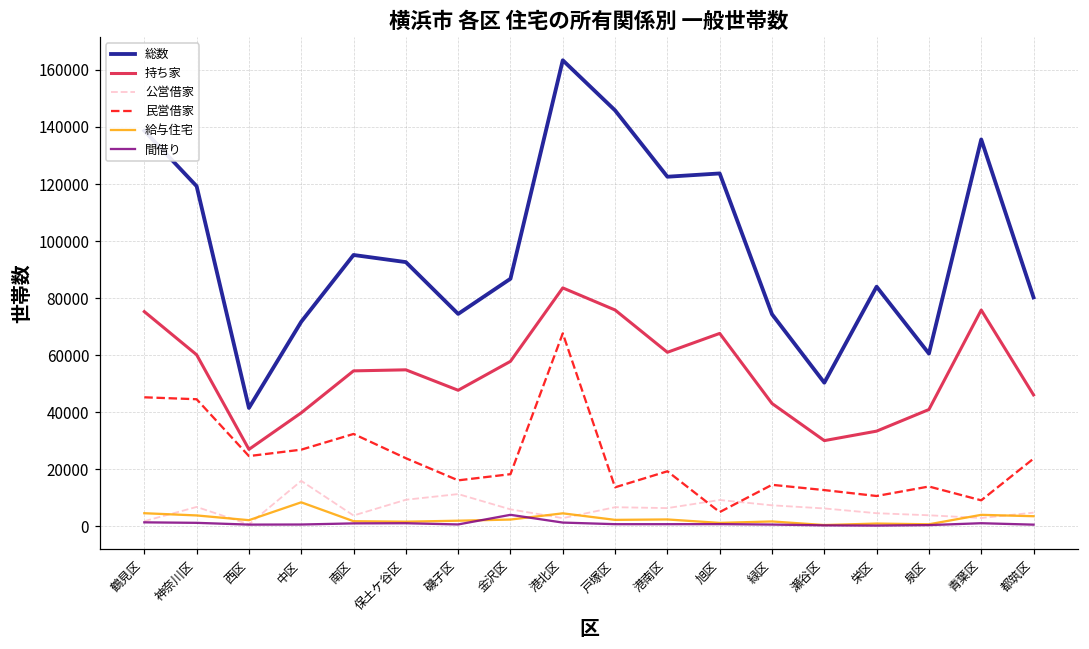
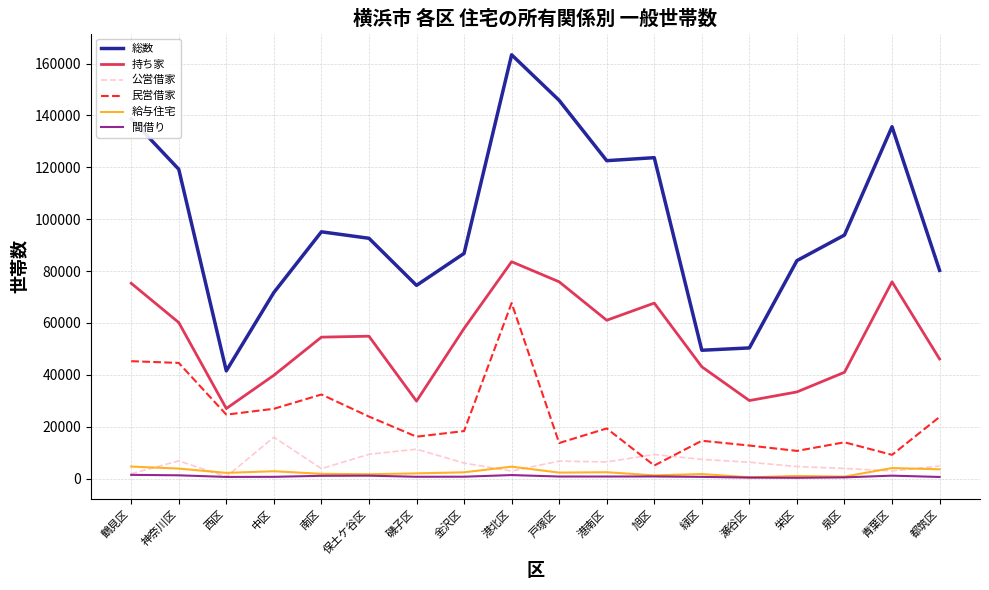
給与住宅, 中区: 8000 -> 3000
持ち家, 磯子区: 48000 -> 30000
間借り, 金沢区: 4000 -> 1000
総数, 緑区: 74000 -> 49000
総数, 泉区: 61000 -> 94000
